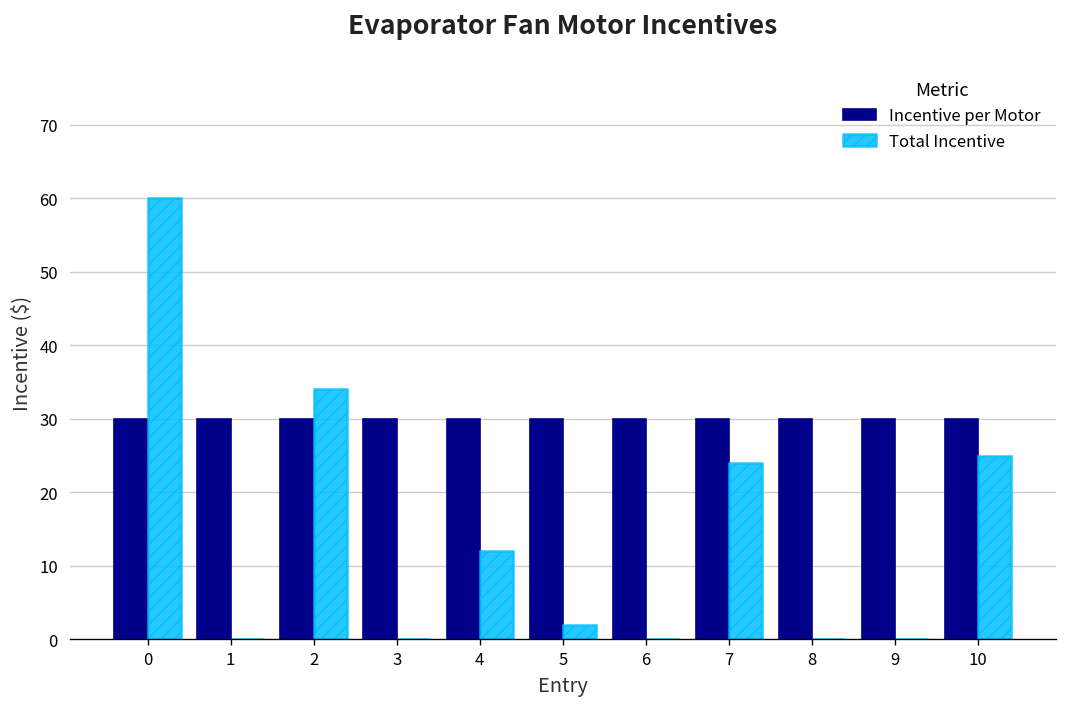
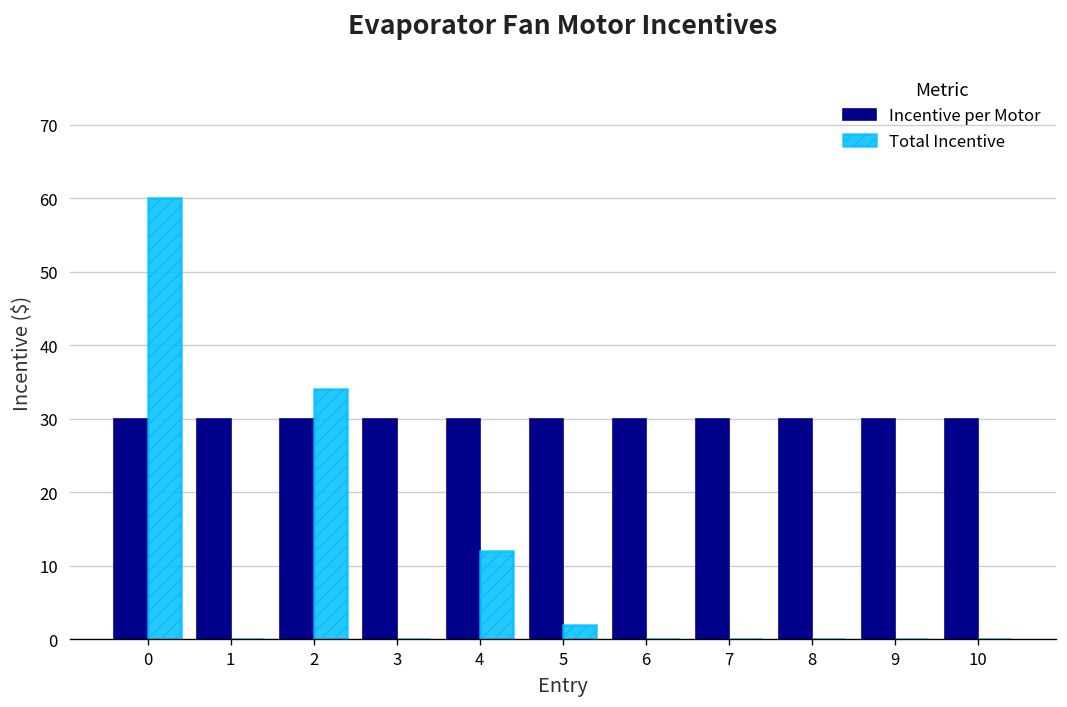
Total Incentive, 7: 24 -> 0
Total Incentive, 10: 25 -> 0
